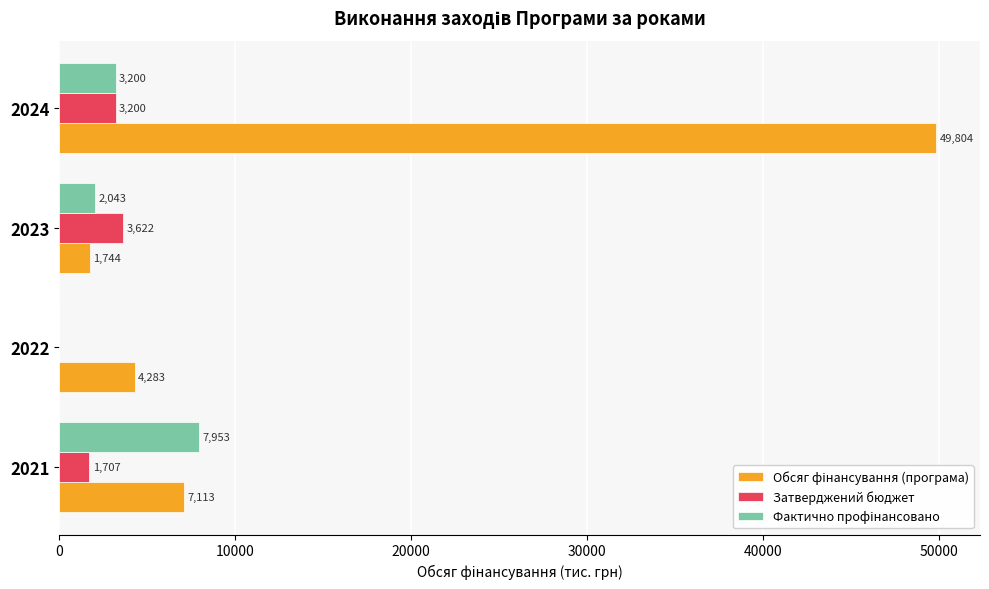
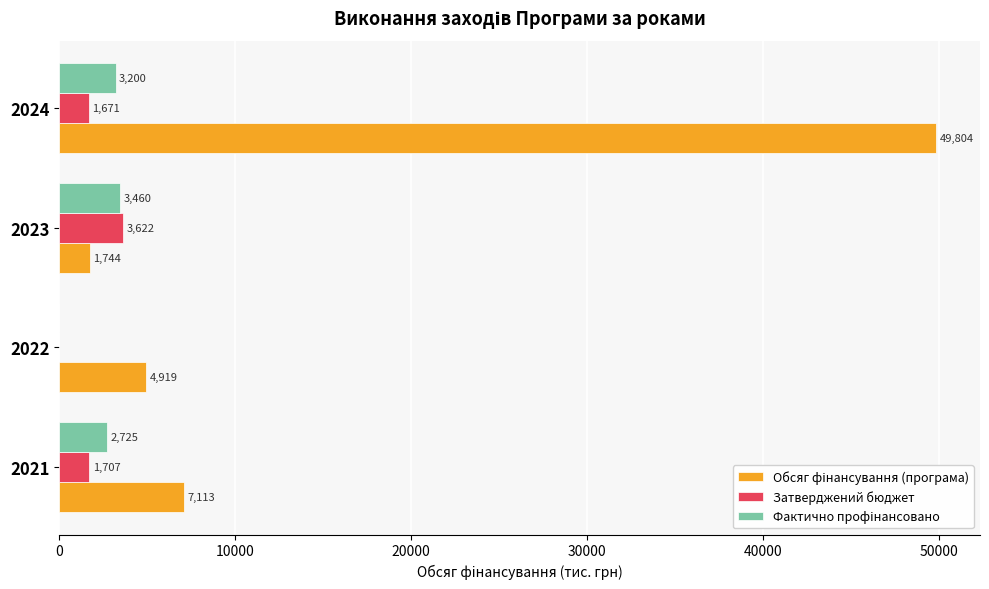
Затверджений бюджет, 2024: 3,200 -> 1,671
Фактично профінансовано, 2023: 2,043 -> 3,460
Обсяг фінансування (програма), 2022: 4,283 -> 4,919
Фактично профінансовано, 2021: 7,953 -> 2,725
